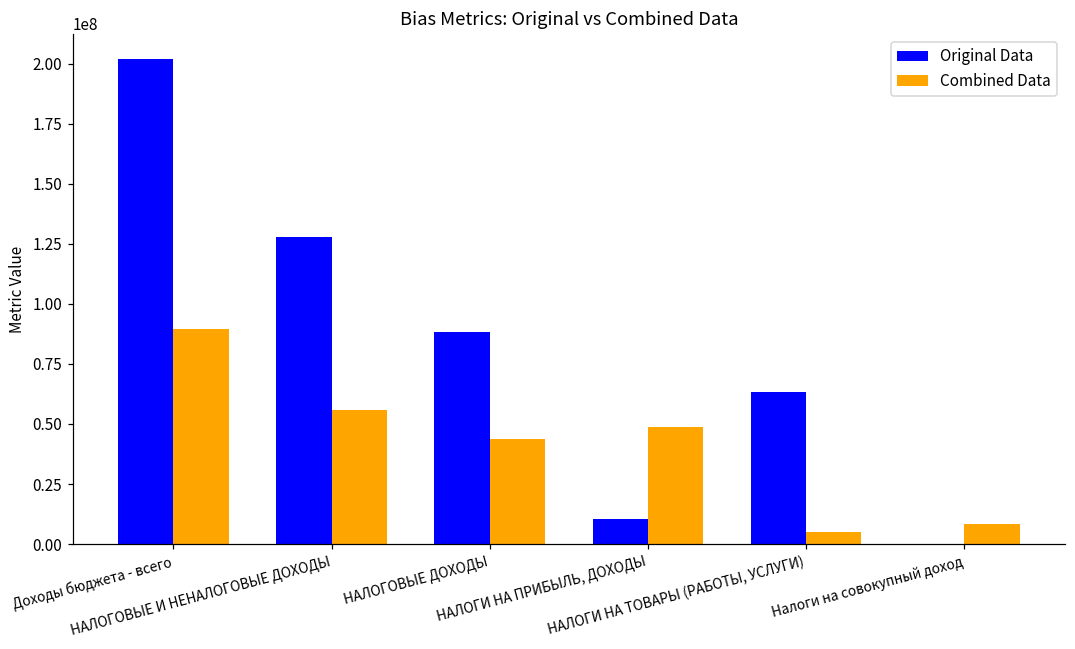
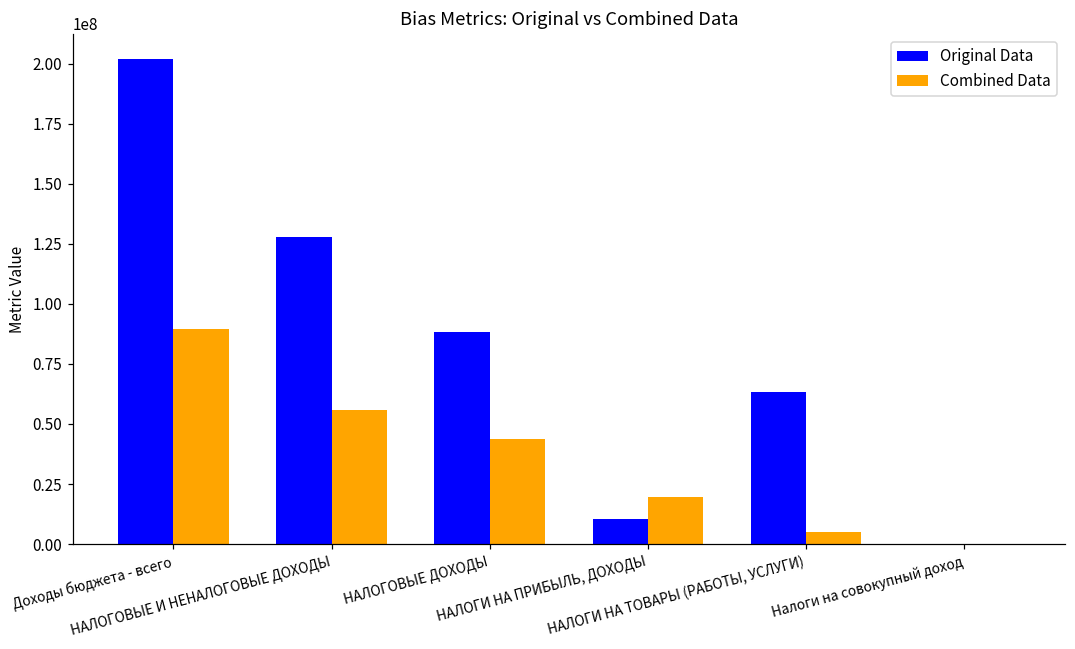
Combined Data, НАЛОГИ НА ПРИБЫЛЬ, ДОХОДЫ: 49000000 -> 20000000
Combined Data, Налоги на совокупный доход: 8000000 -> 0
